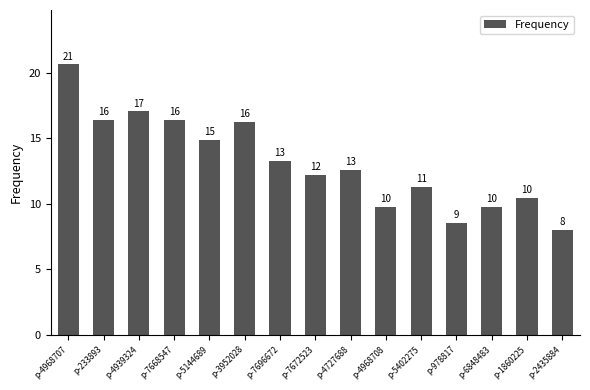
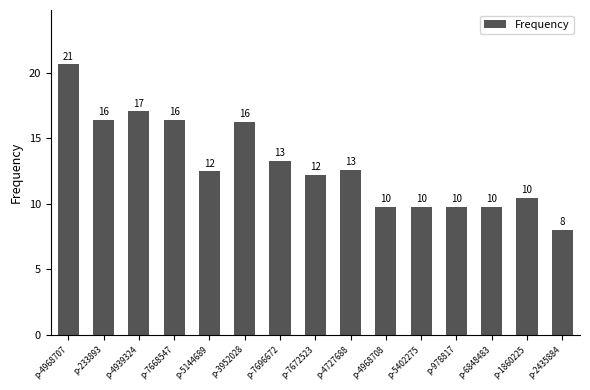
p-5144689: 15 -> 12
p-5402275: 11 -> 10
p-978817: 9 -> 10
